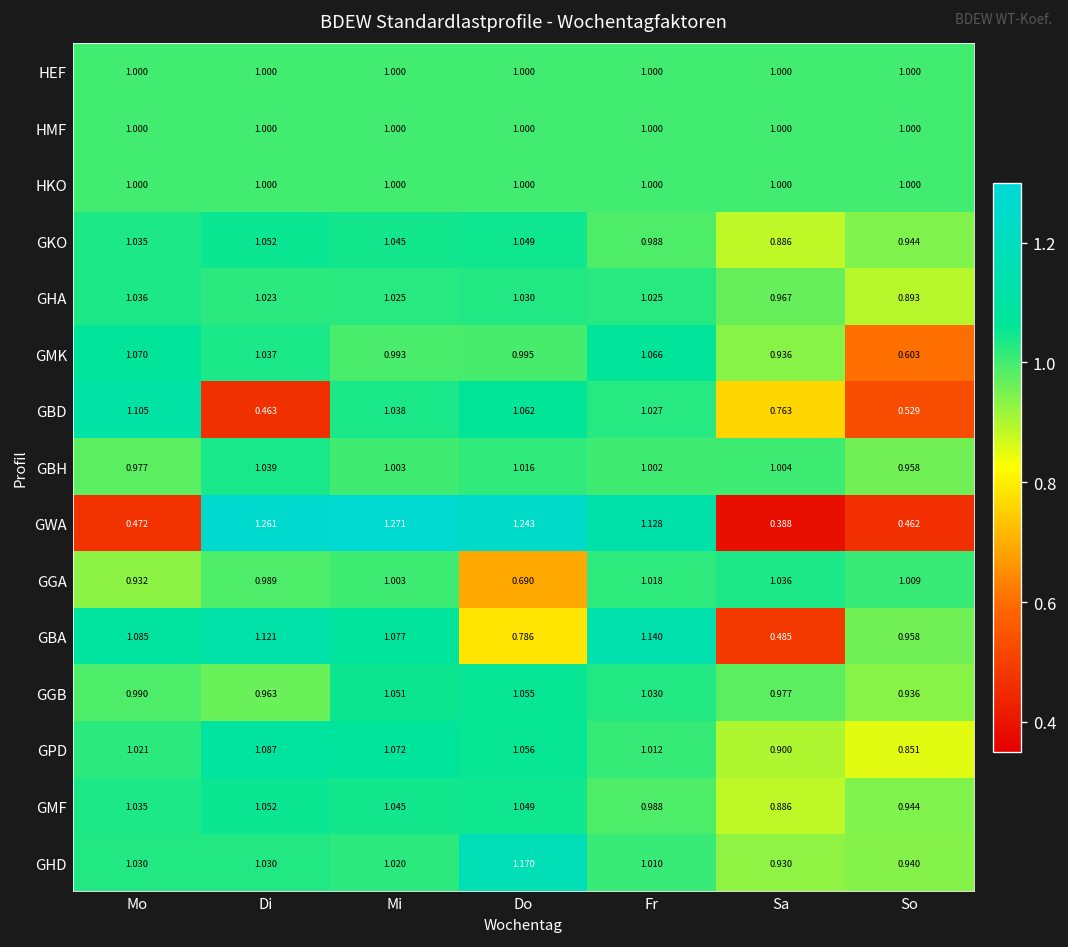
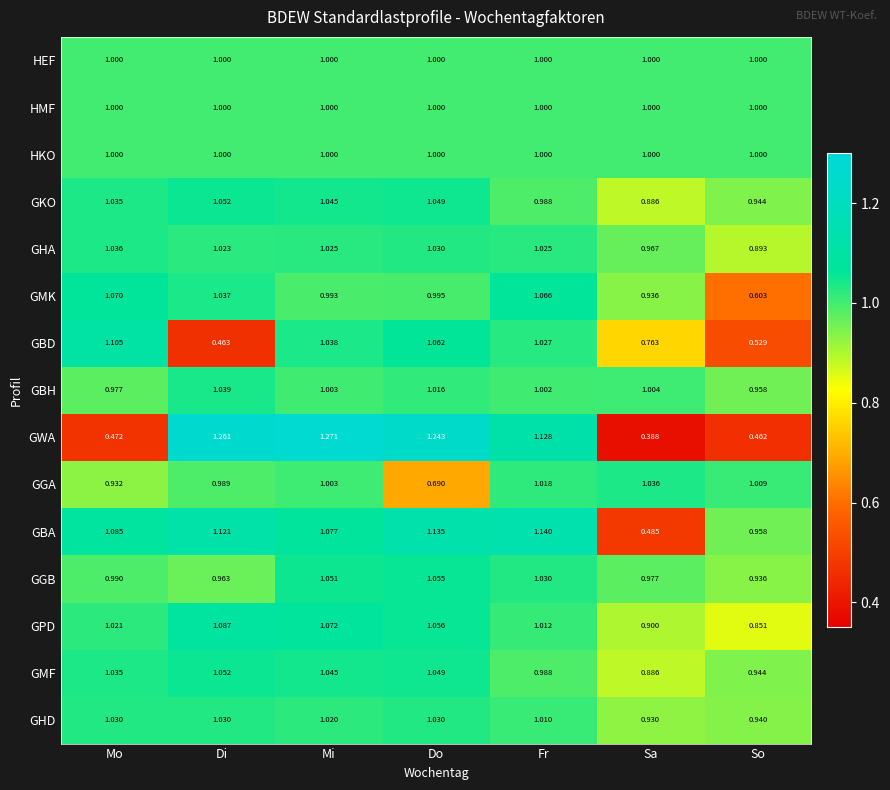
GBA, Do: 0.786 -> 1.135
GHD, Do: 1.170 -> 1.030
